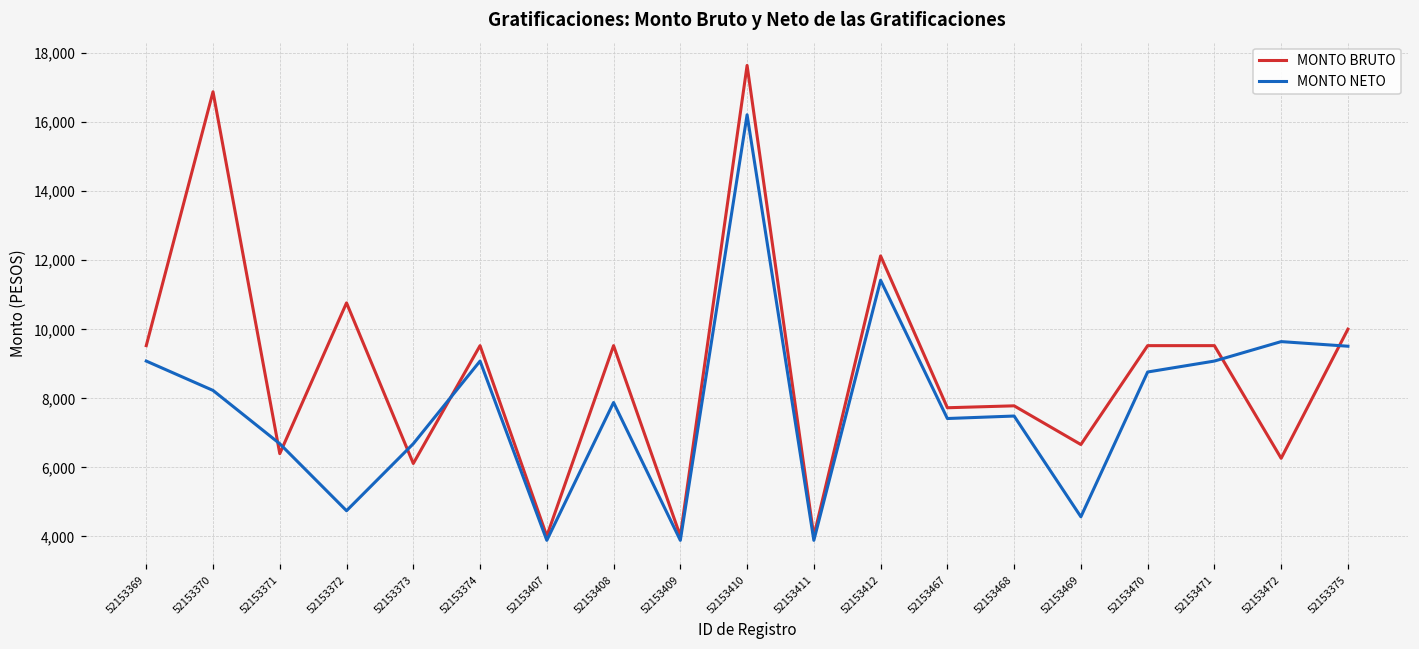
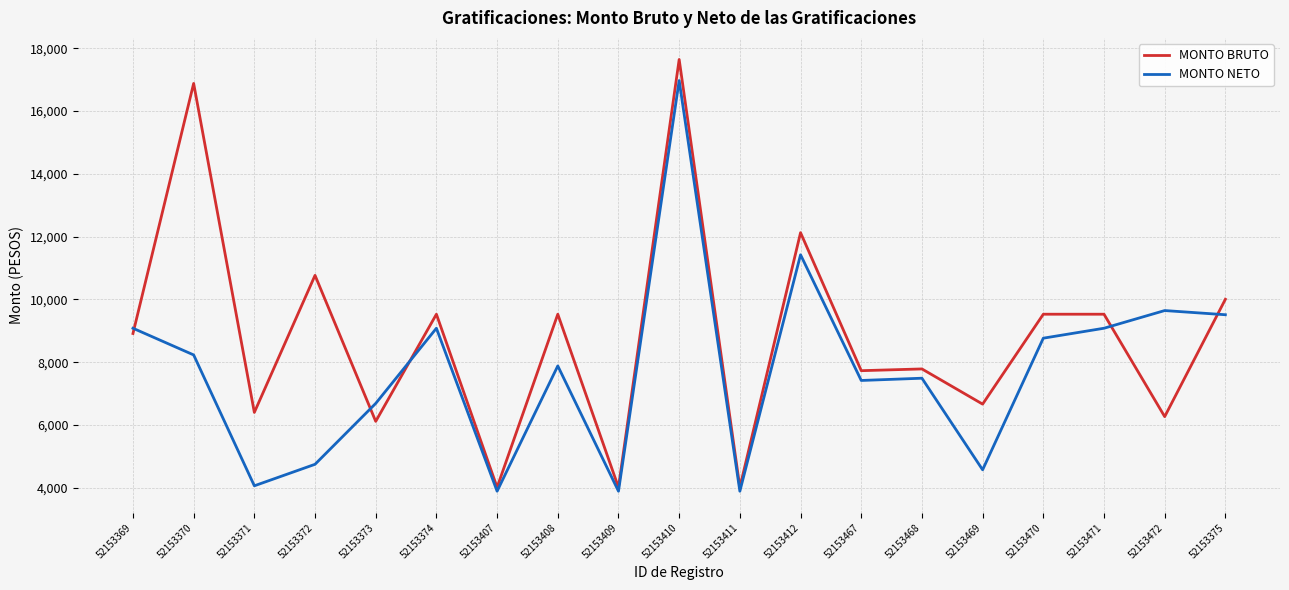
MONTO BRUTO, 52153369: 9,500 -> 8,900
MONTO NETO, 52153371: 6,700 -> 4,100
MONTO NETO, 52153410: 16,200 -> 17,000
